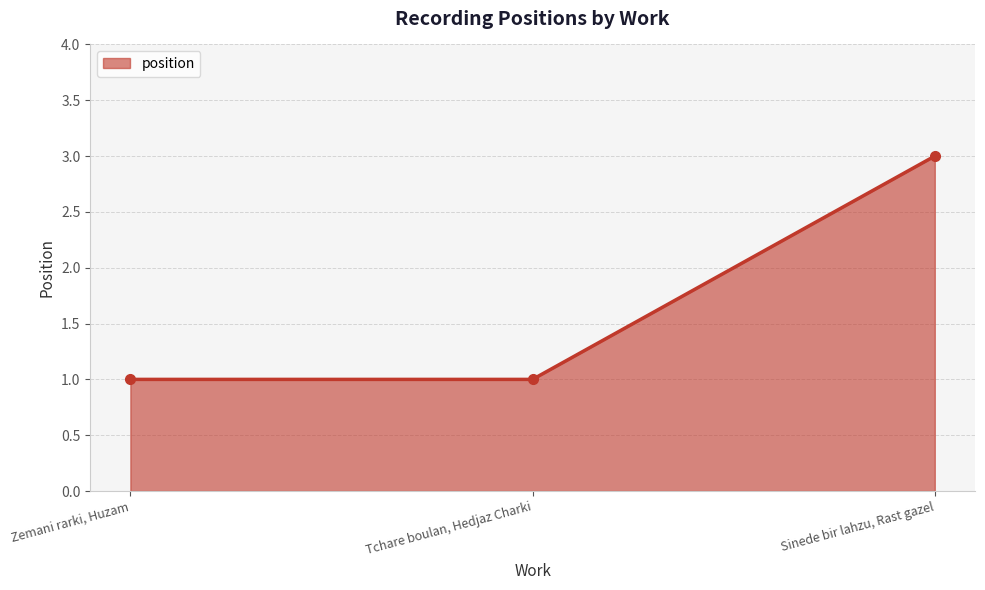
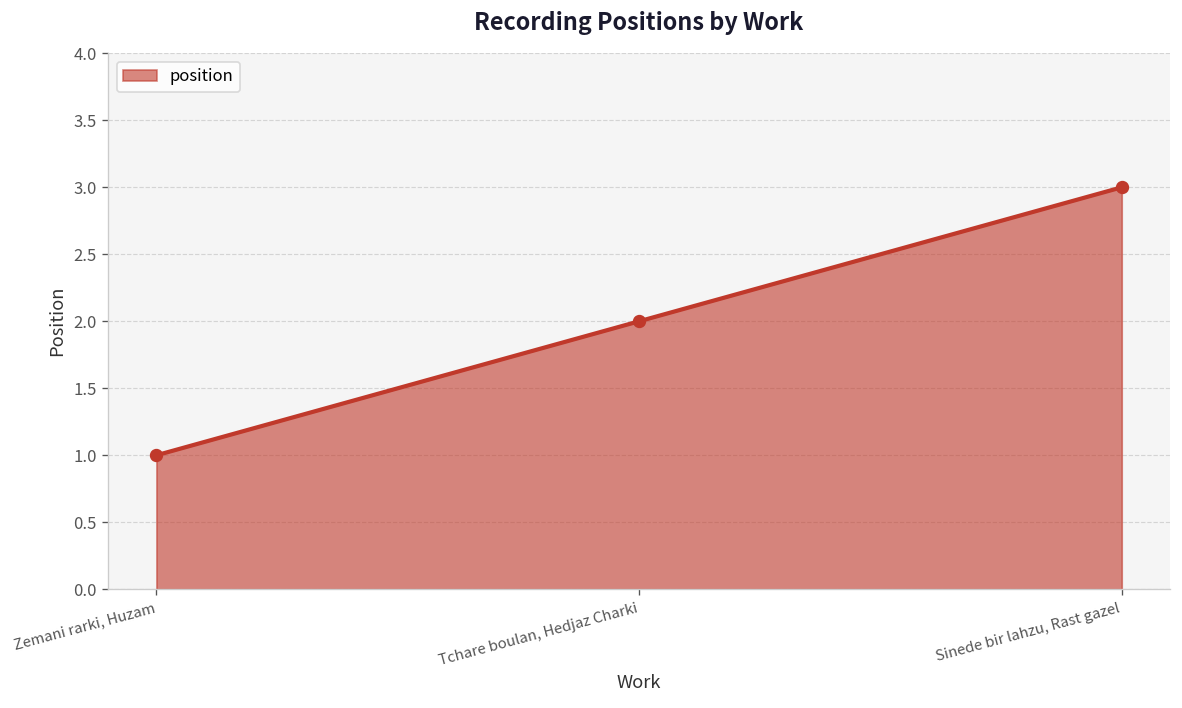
Tchare boulan, Hedjaz Charki: 1 -> 2
